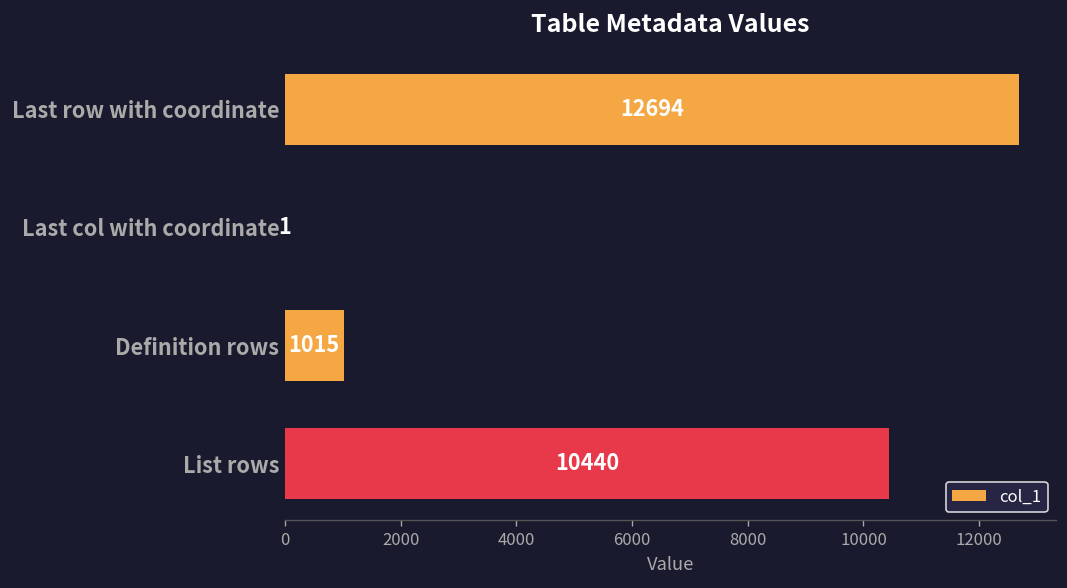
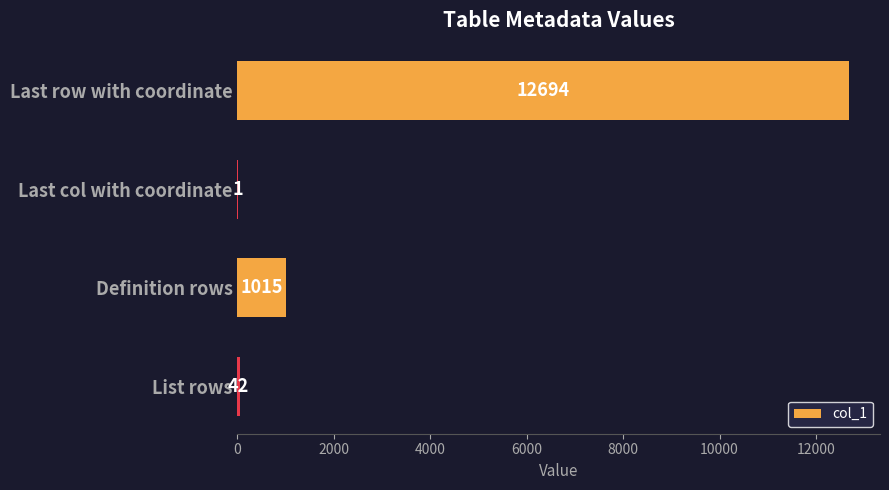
List rows: 10440 -> 42
